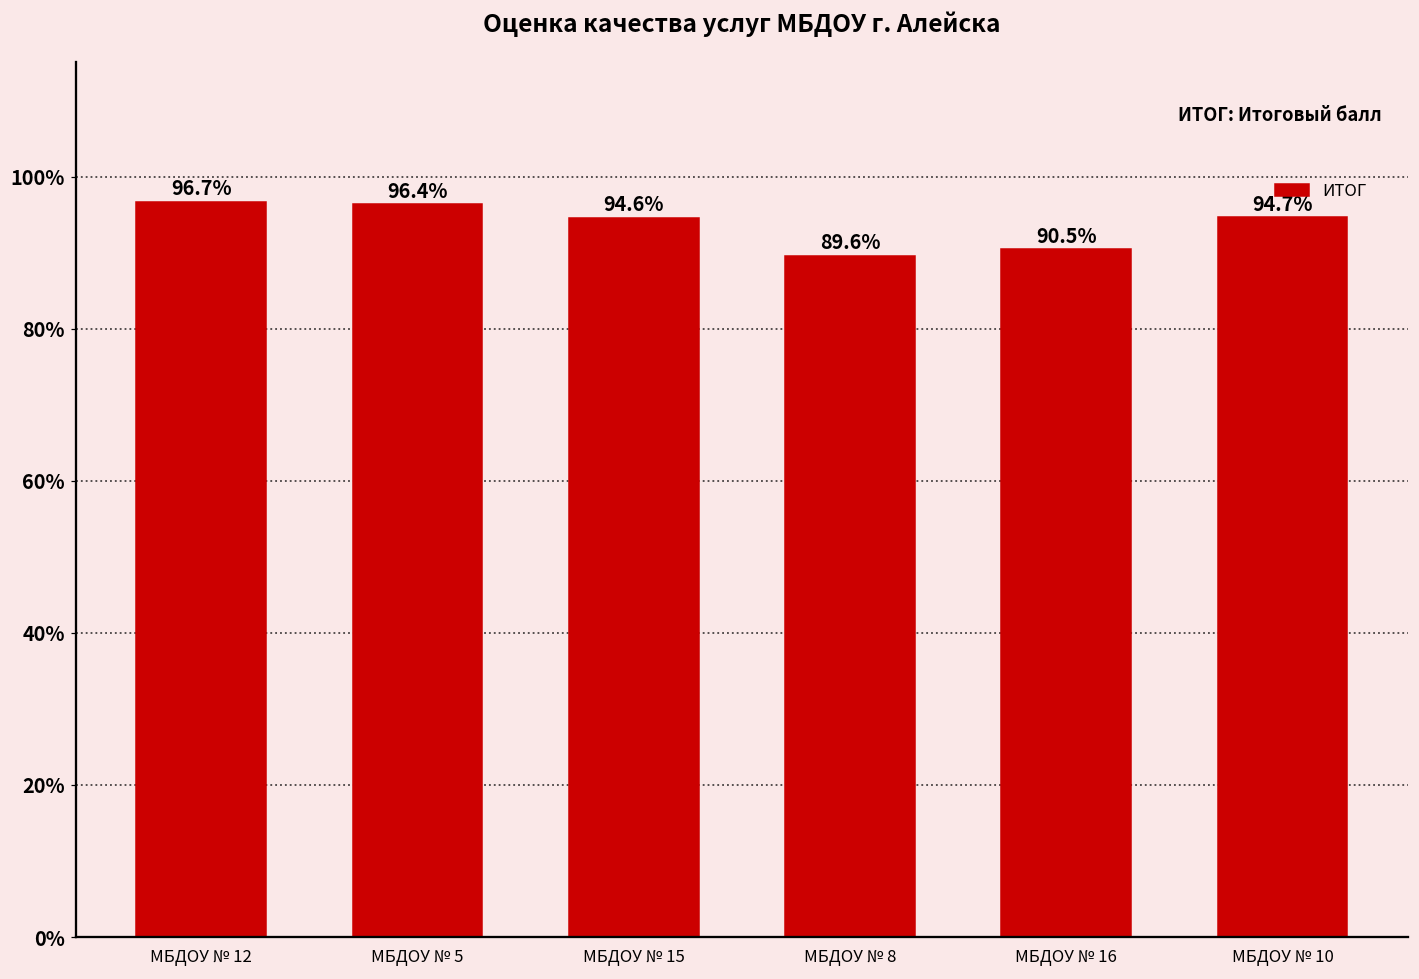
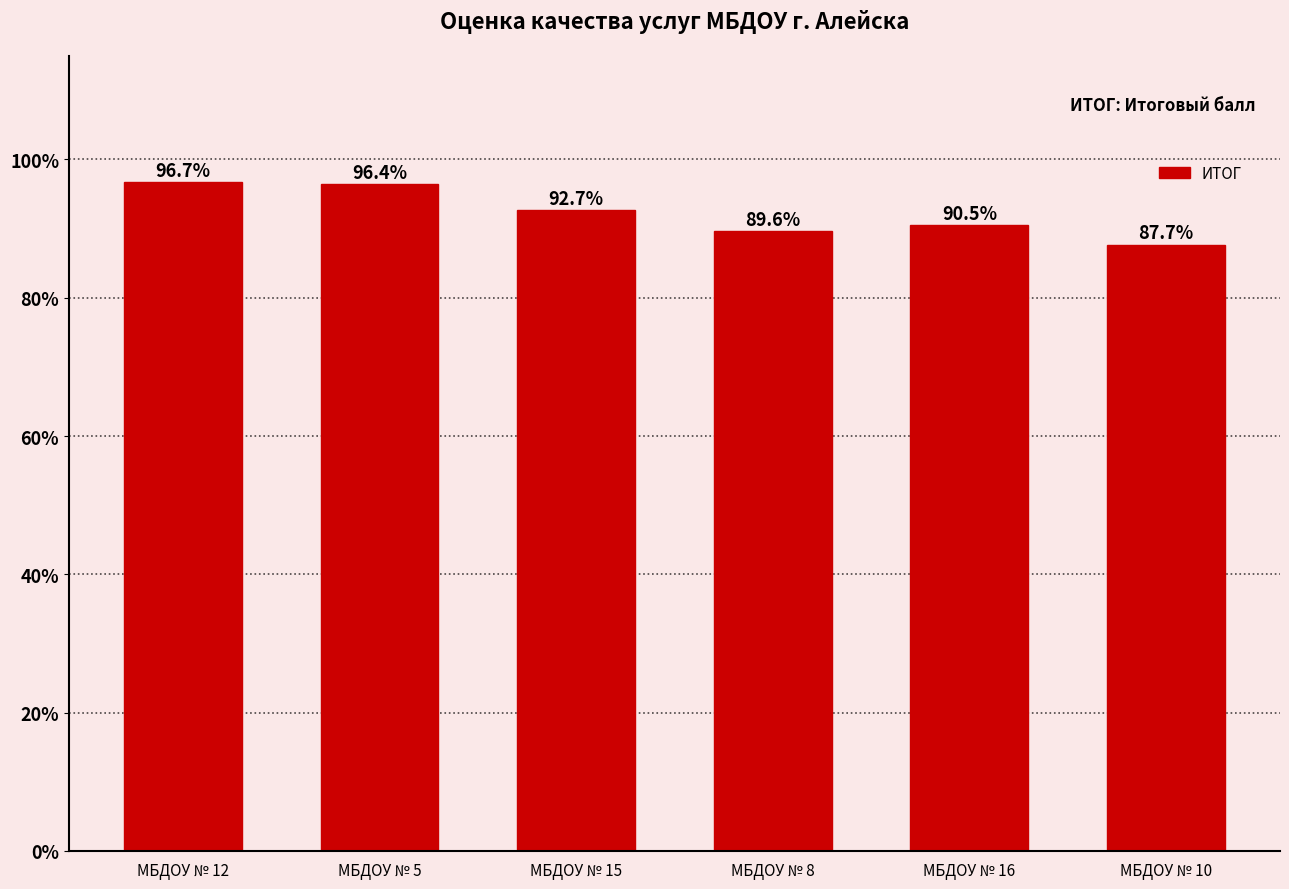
МБДОУ № 15: 94.6% -> 92.7%
МБДОУ № 10: 94.7% -> 87.7%
